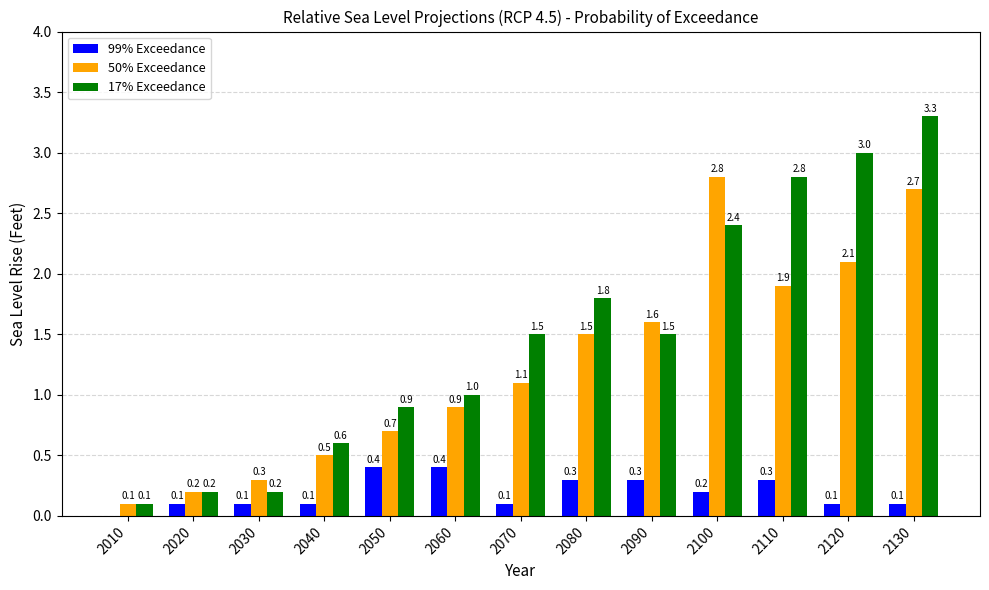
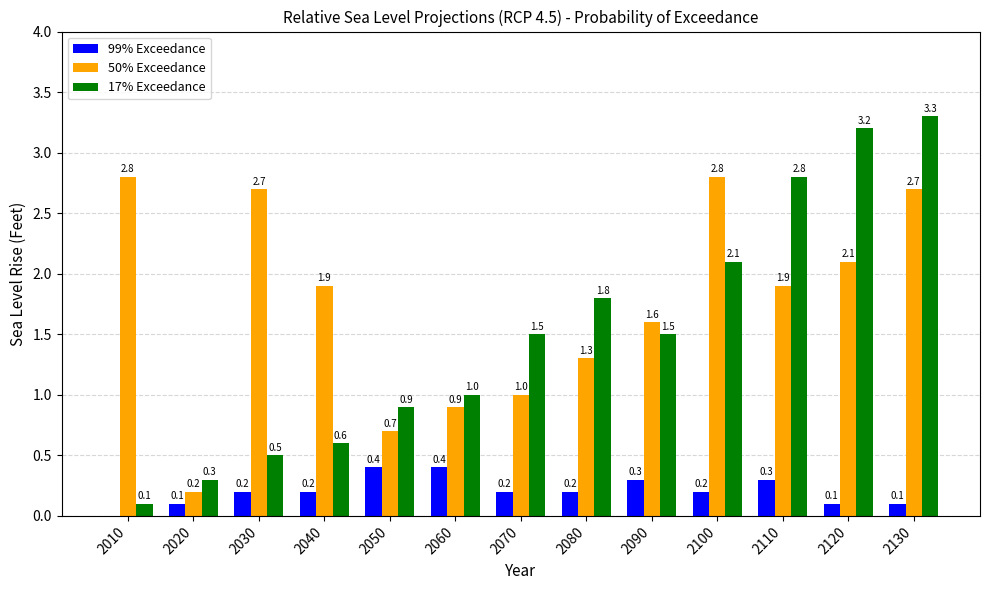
50% Exceedance, 2010: 0.1 -> 2.8
17% Exceedance, 2020: 0.2 -> 0.3
99% Exceedance, 2030: 0.1 -> 0.2
50% Exceedance, 2030: 0.3 -> 2.7
17% Exceedance, 2030: 0.2 -> 0.5
99% Exceedance, 2040: 0.1 -> 0.2
50% Exceedance, 2040: 0.5 -> 1.9
99% Exceedance, 2070: 0.1 -> 0.2
50% Exceedance, 2070: 1.1 -> 1.0
99% Exceedance, 2080: 0.3 -> 0.2
50% Exceedance, 2080: 1.5 -> 1.3
17% Exceedance, 2100: 2.4 -> 2.1
17% Exceedance, 2120: 3.0 -> 3.2
